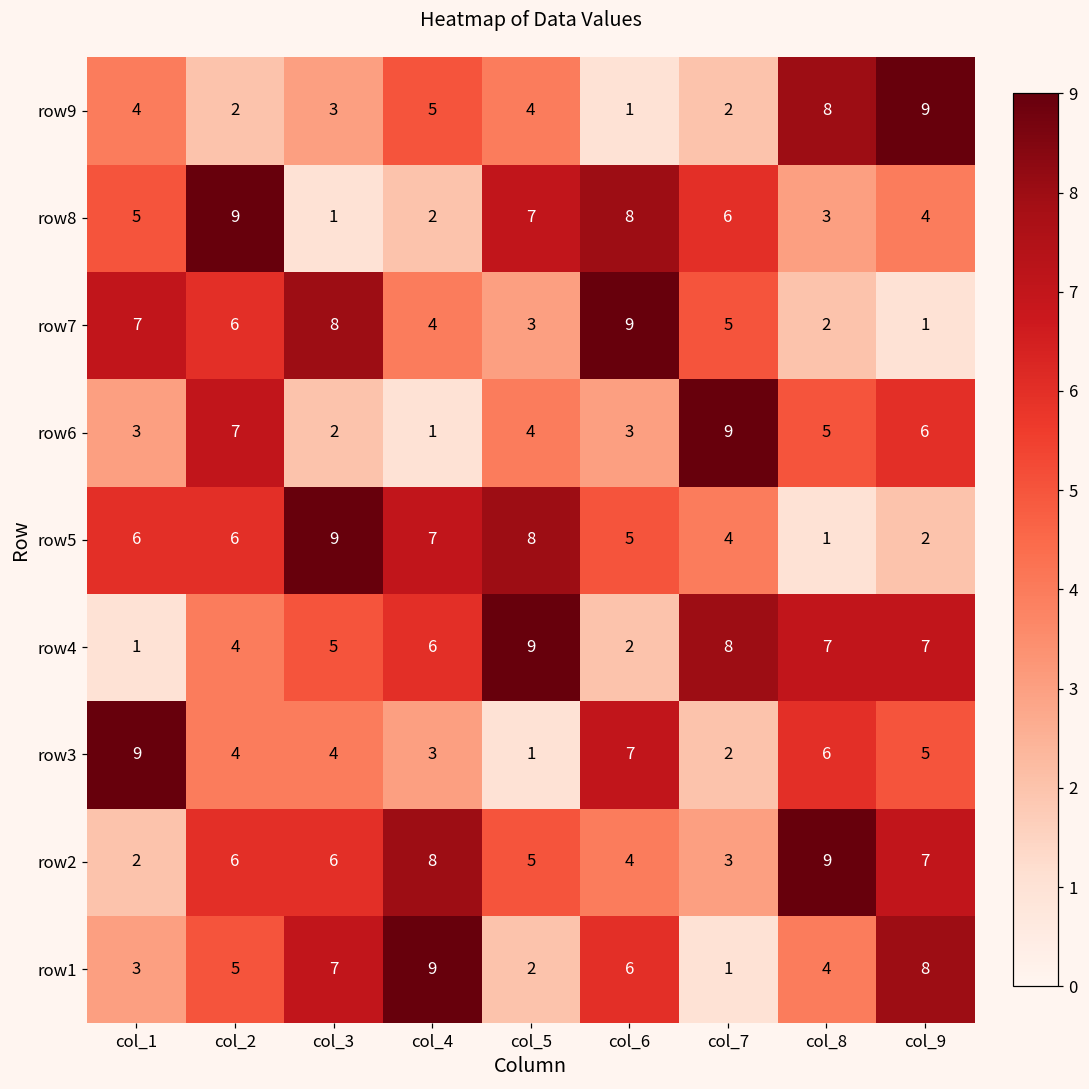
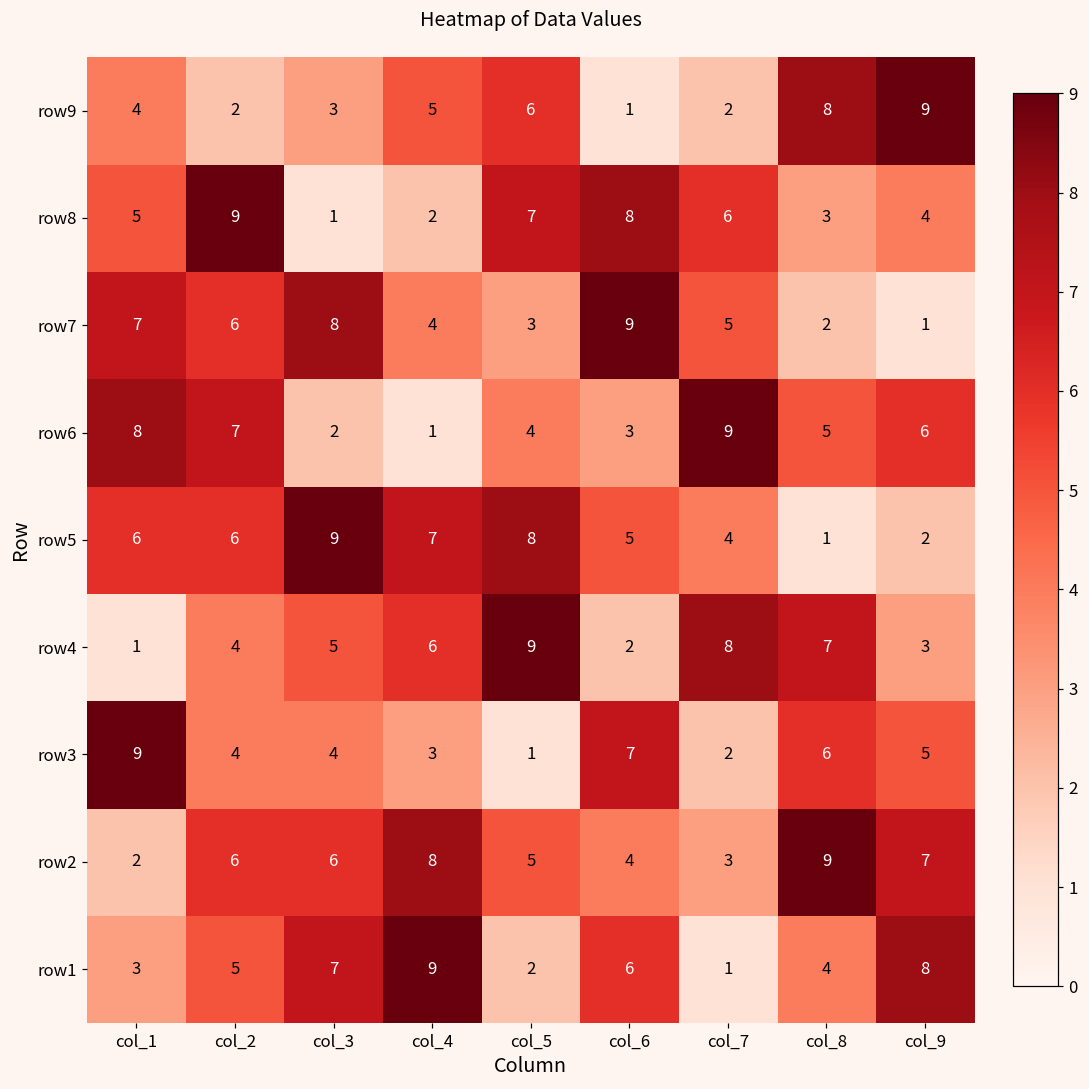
row9, col_5: 4 -> 6
row6, col_1: 3 -> 8
row4, col_9: 7 -> 3
